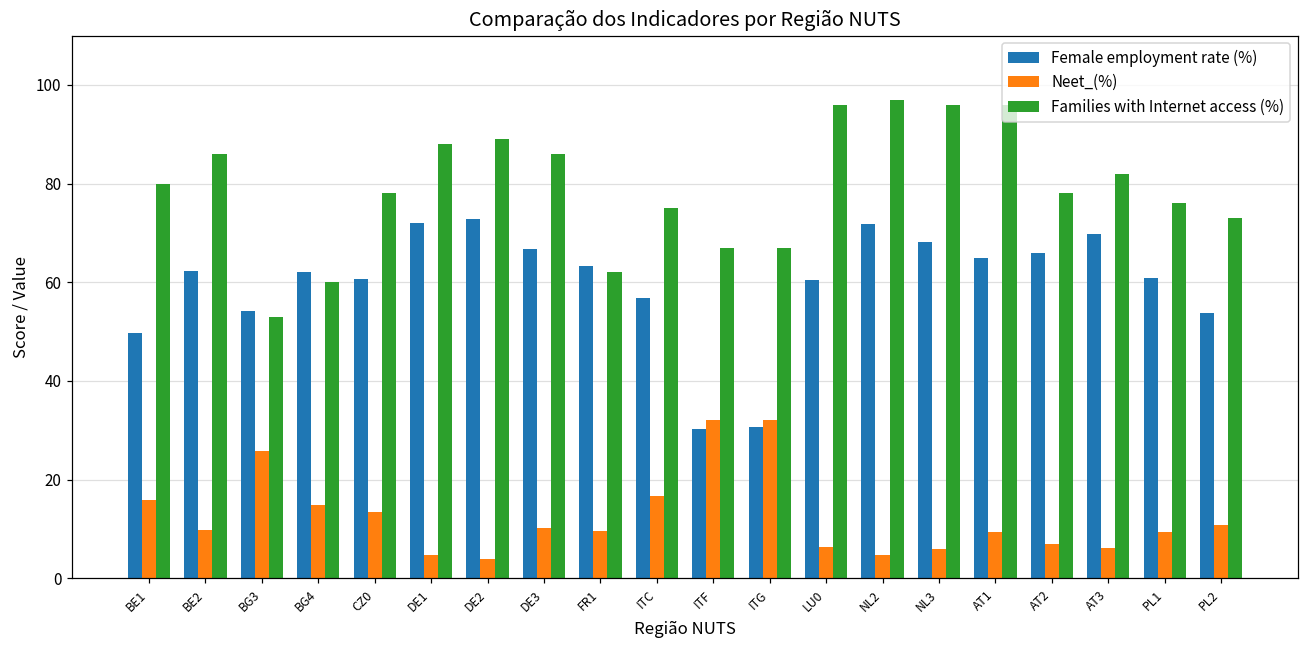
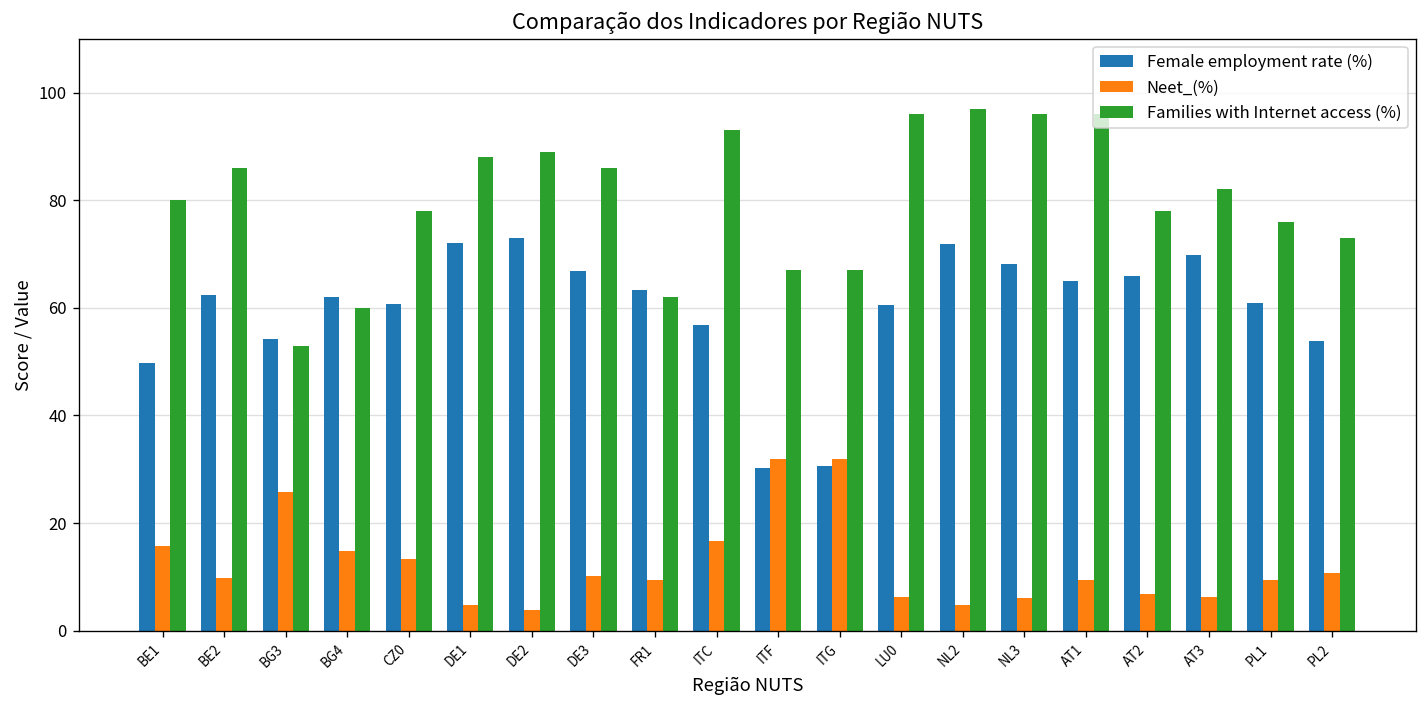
Families with Internet access (%), ITC: 75 -> 93
